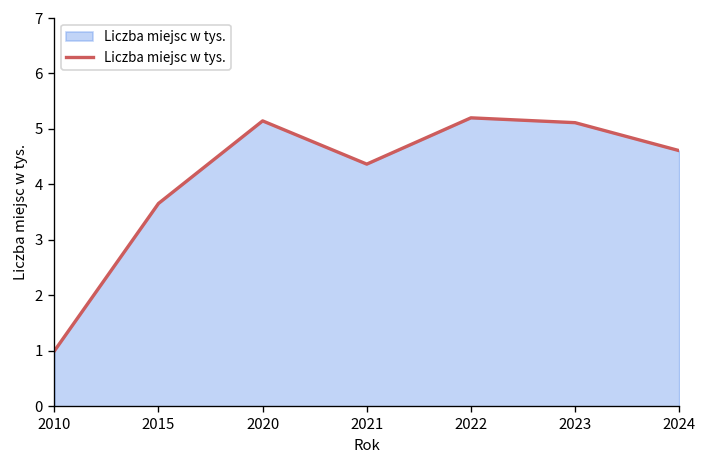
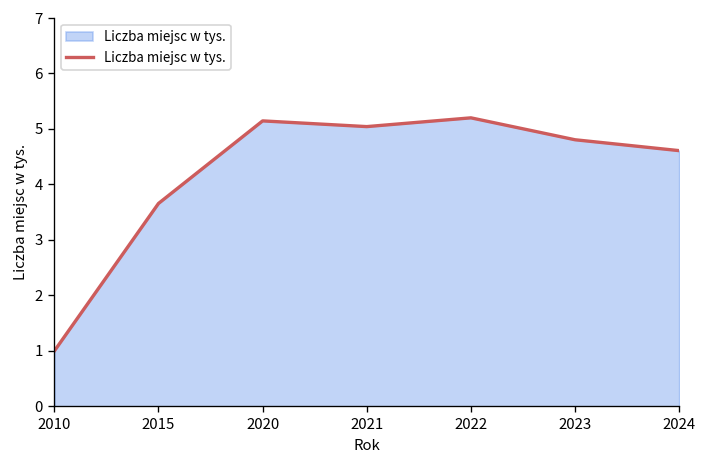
2021: 4.4 -> 5.0
2023: 5.1 -> 4.8
